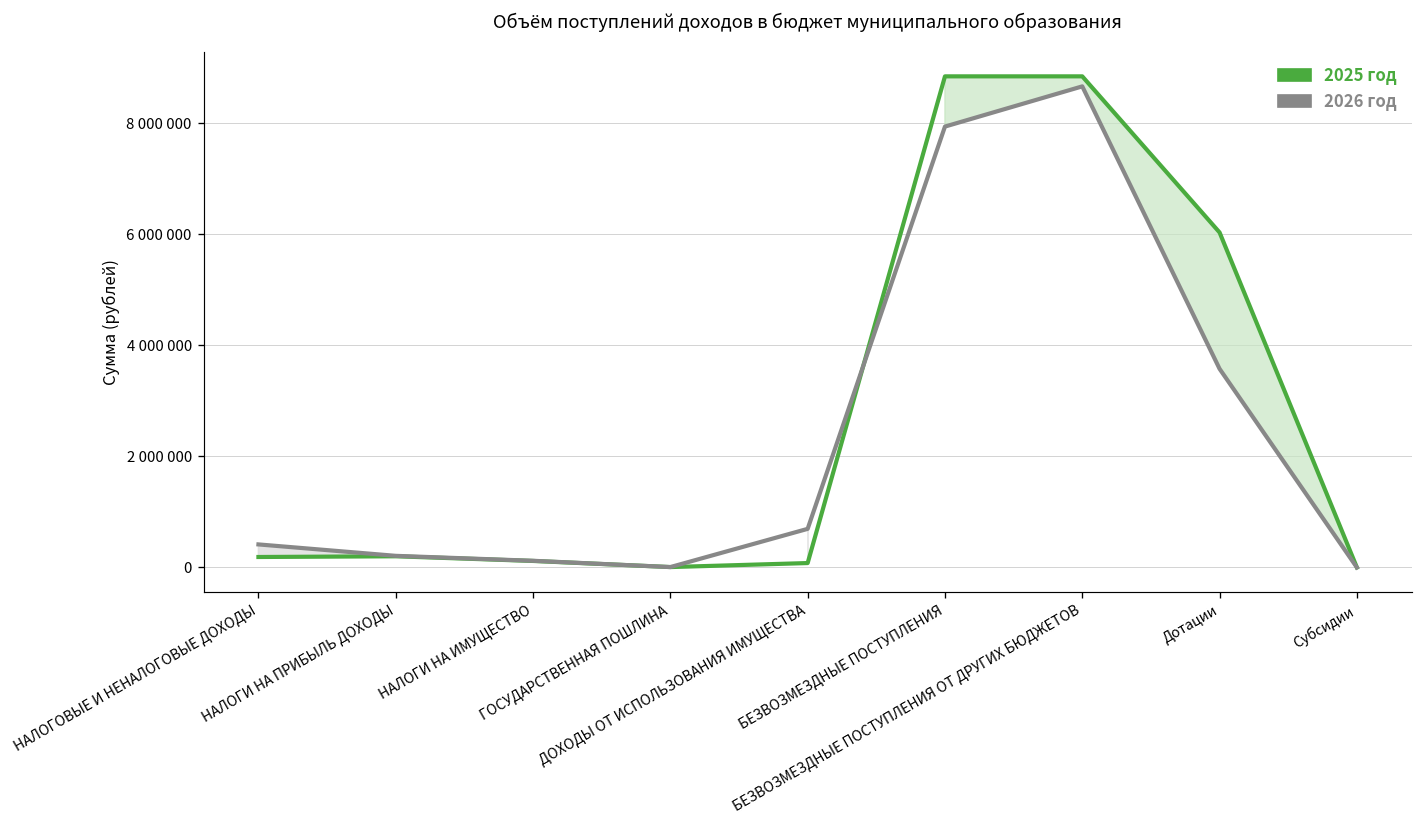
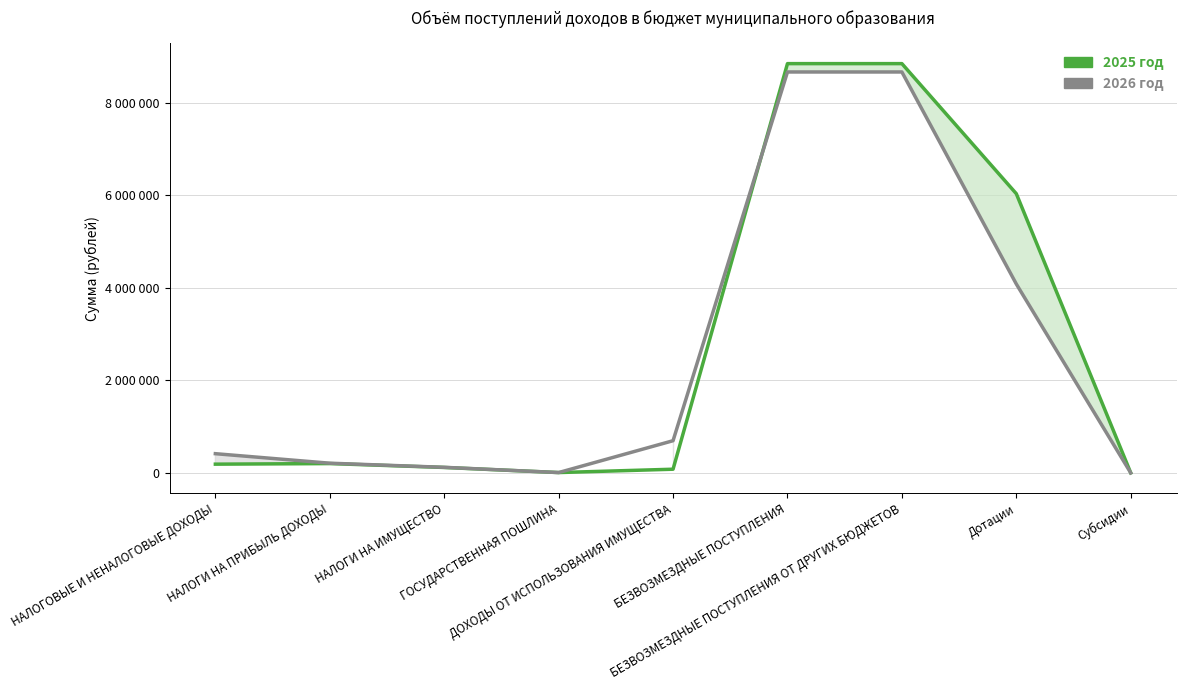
2026 год, БЕЗВОЗМЕЗДНЫЕ ПОСТУПЛЕНИЯ: 7900000 -> 8700000
2026 год, Дотации: 3600000 -> 4100000
